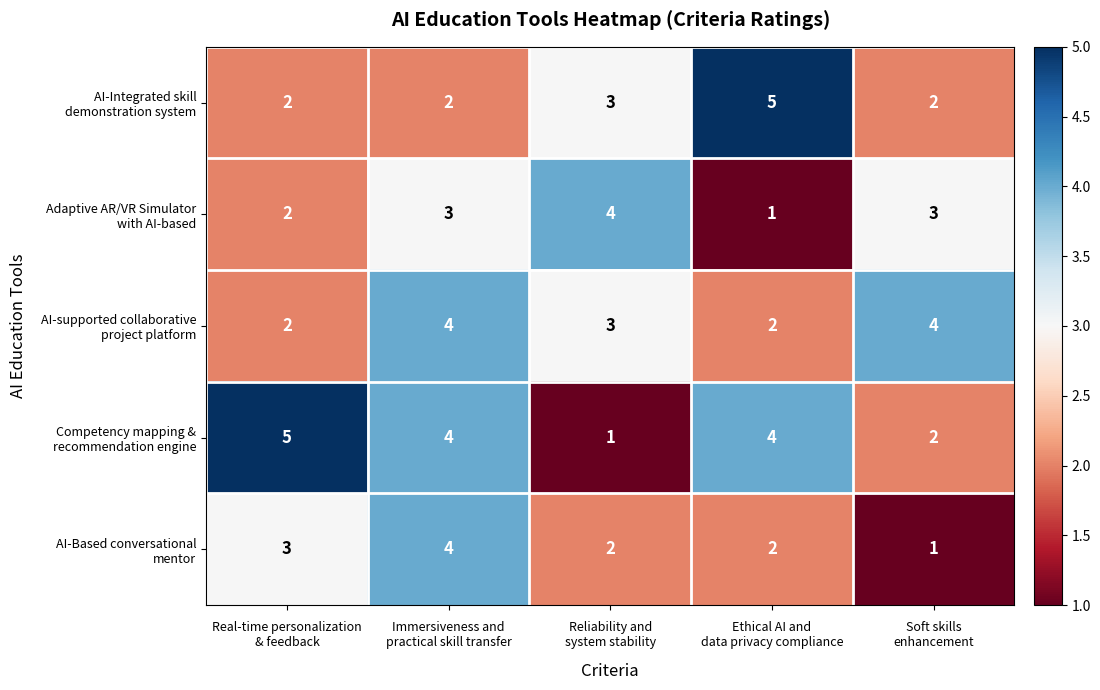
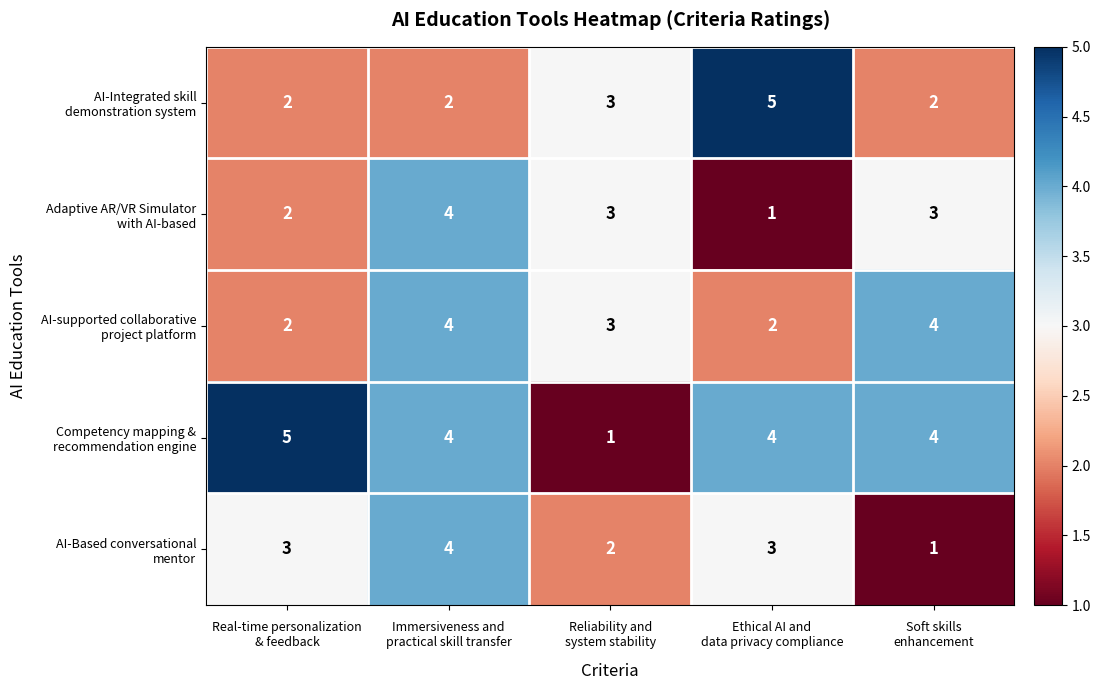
Adaptive AR/VR Simulator with AI-based, Immersiveness and practical skill transfer: 3 -> 4
Adaptive AR/VR Simulator with AI-based, Reliability and system stability: 4 -> 3
Competency mapping & recommendation engine, Soft skills enhancement: 2 -> 4
AI-Based conversational mentor, Ethical AI and data privacy compliance: 2 -> 3
